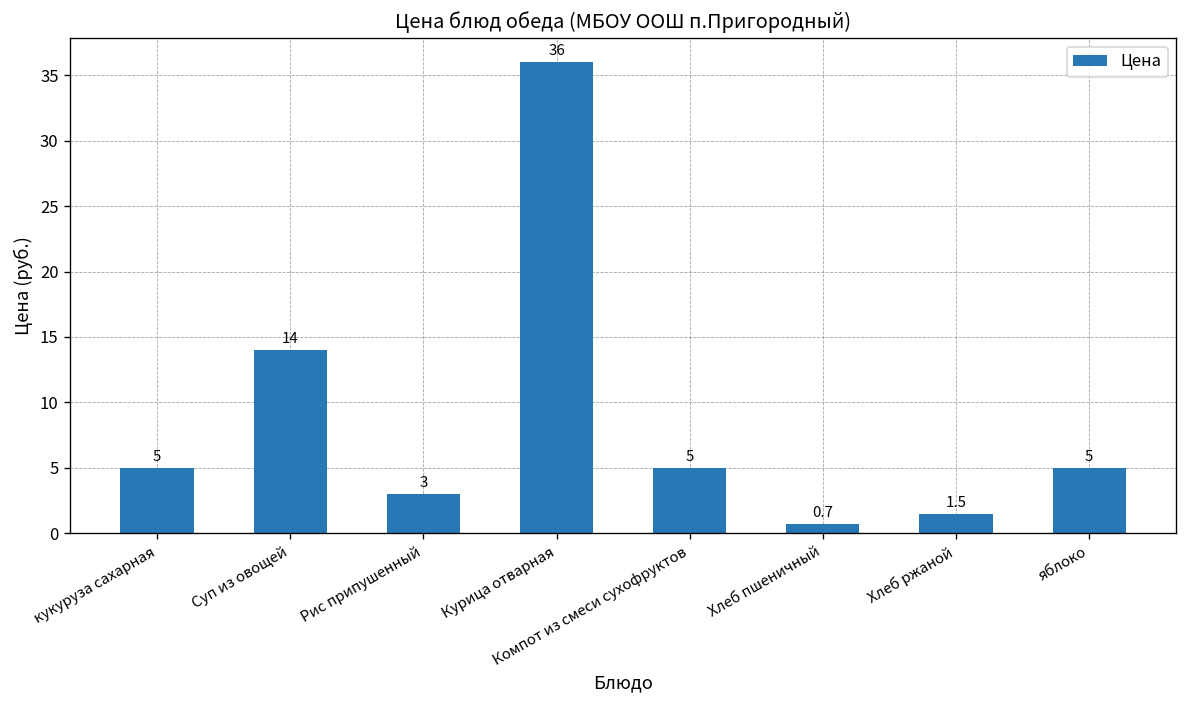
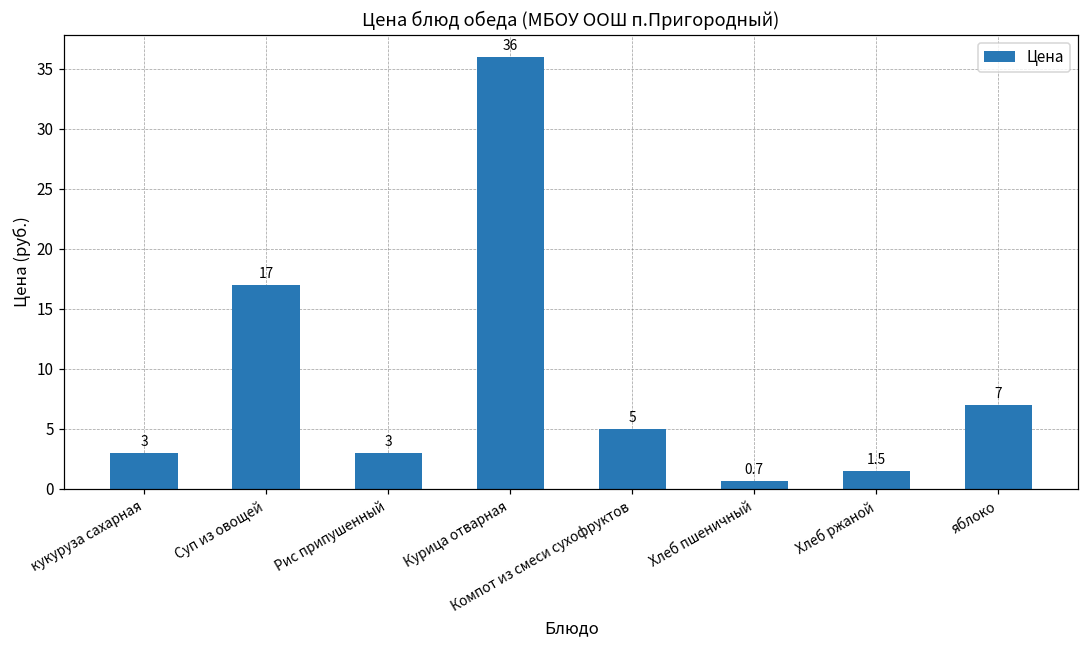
кукуруза сахарная: 5 -> 3
Суп из овощей: 14 -> 17
яблоко: 5 -> 7
